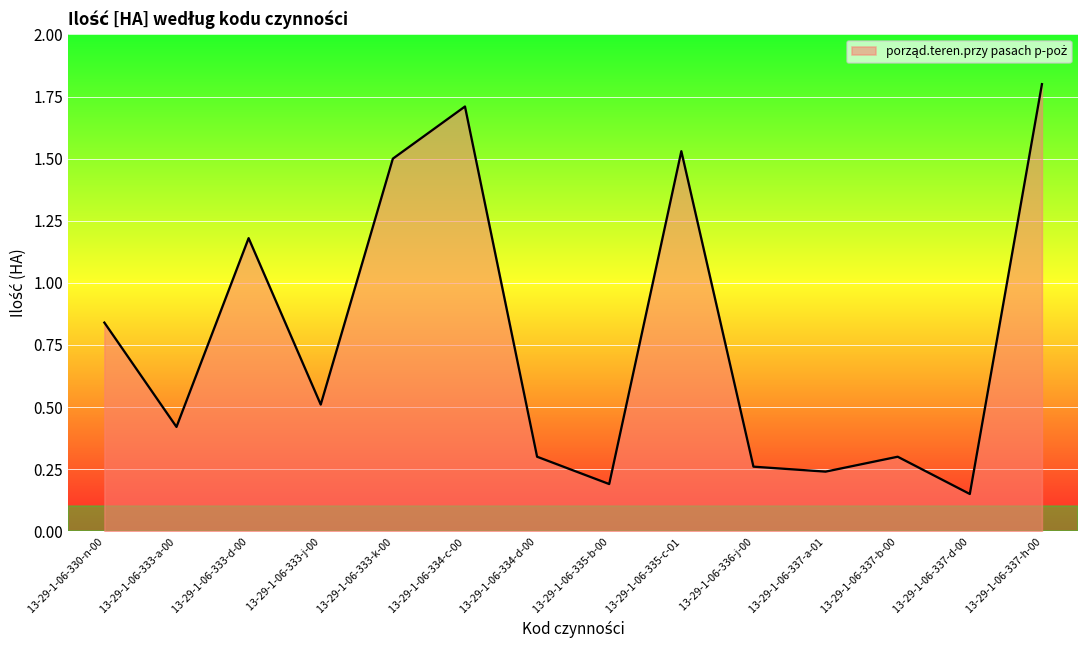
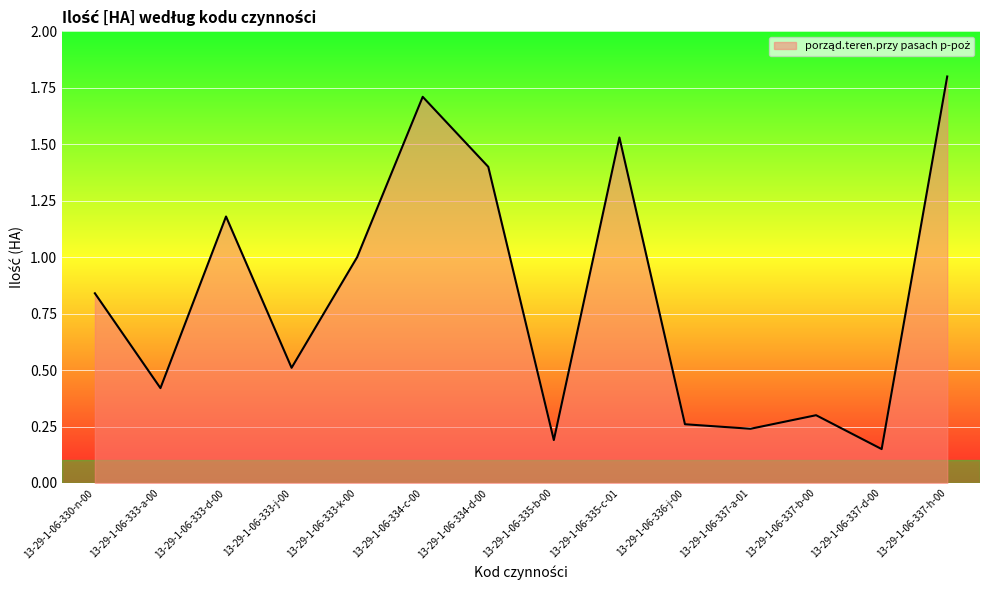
13-29-1-06-333-k-00: 1.5 -> 1.0
13-29-1-06-334-d-00: 0.3 -> 1.4
